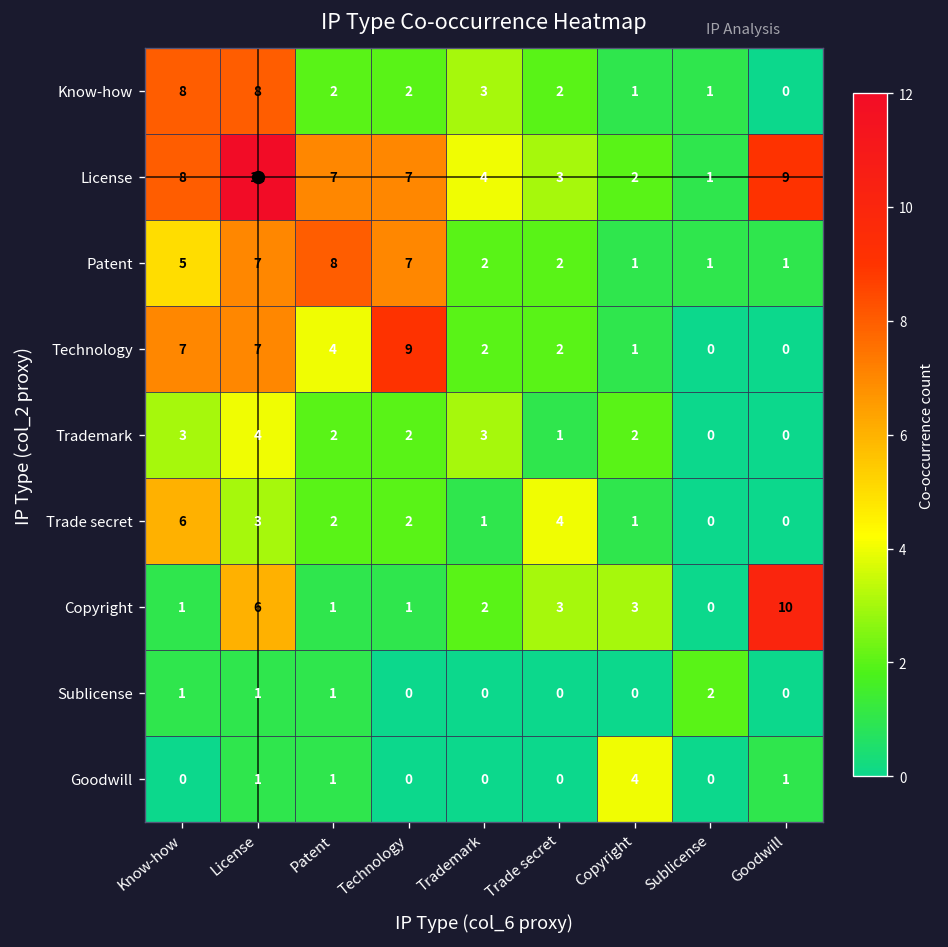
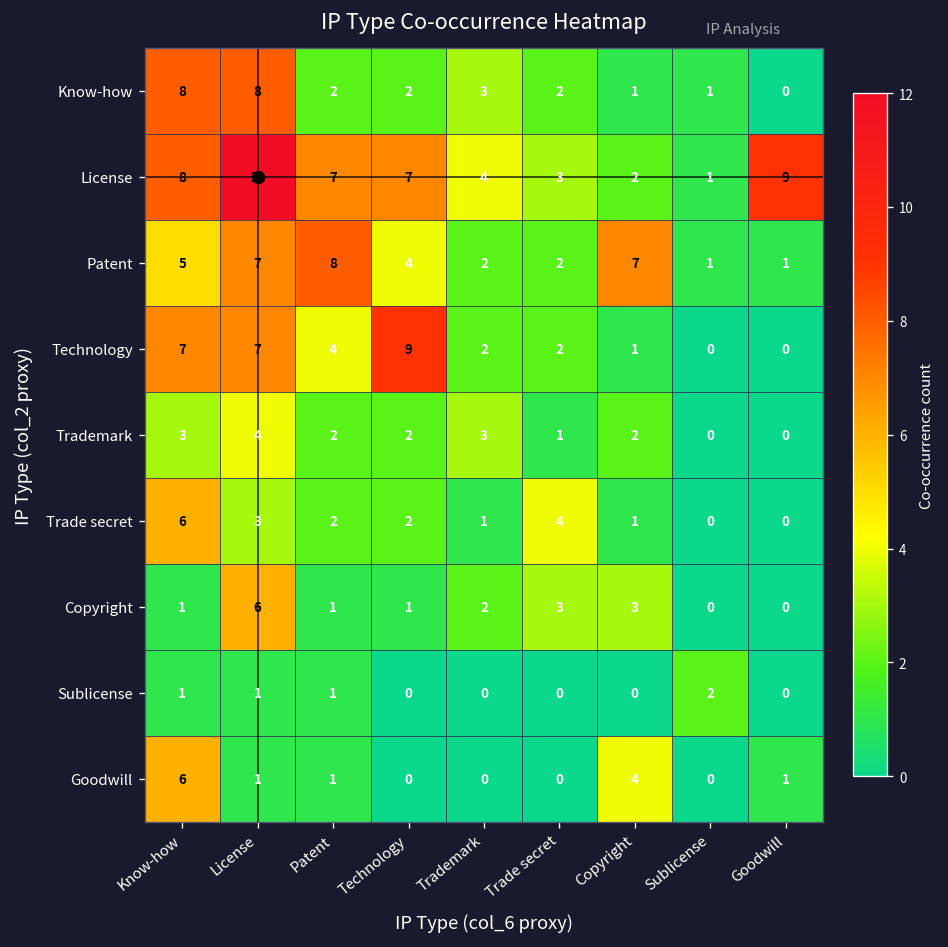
Patent, Technology: 7 -> 4
Patent, Copyright: 1 -> 7
Copyright, Goodwill: 10 -> 0
Goodwill, Know-how: 0 -> 6
